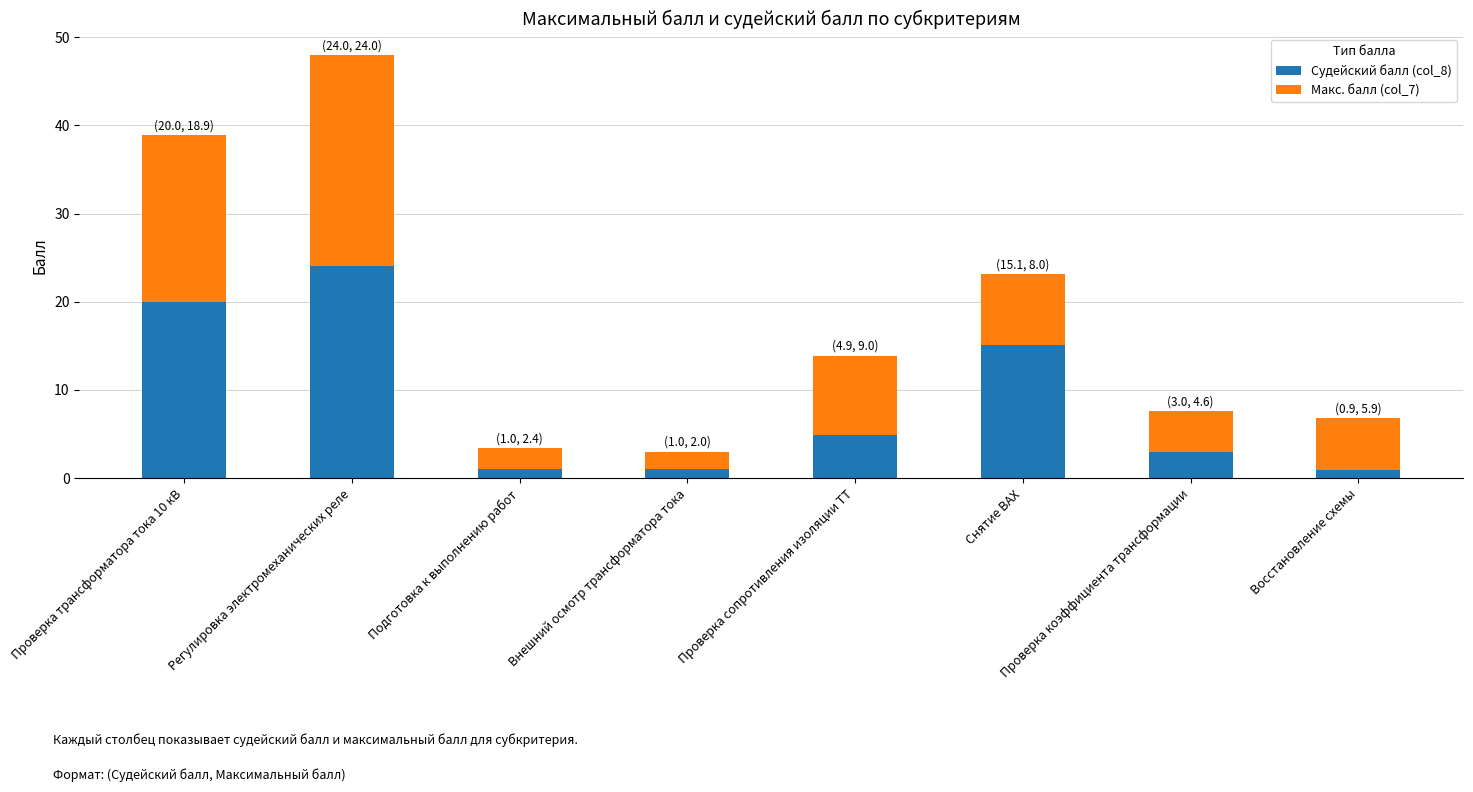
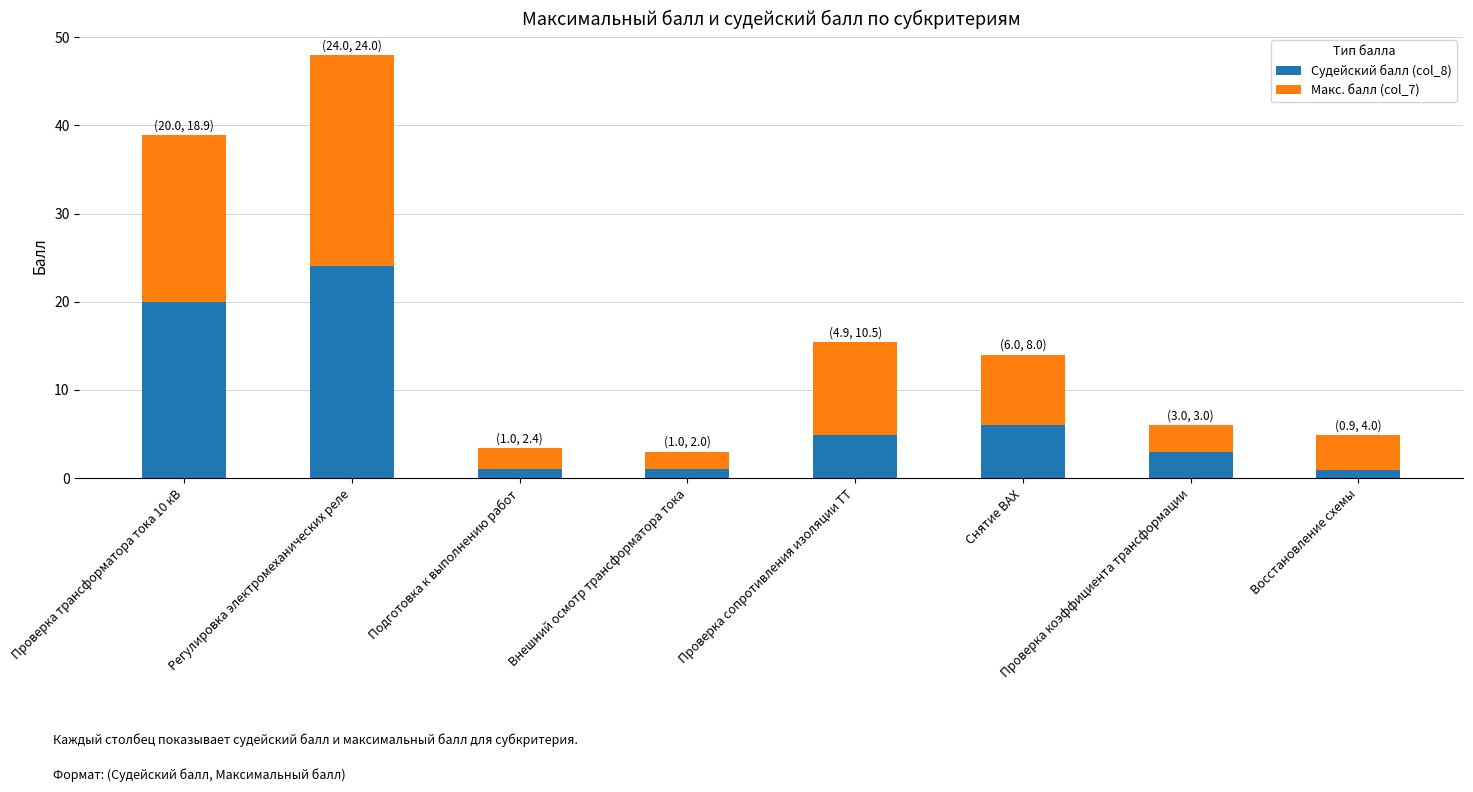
Макс. балл (col_7), Проверка сопротивления изоляции ТТ: 9.0 -> 10.5
Судейский балл (col_8), Снятие ВАХ: (15.1, 8.0) -> (6.0, 8.0)
Макс. балл (col_7), Проверка коэффициента трансформации: 4.6 -> 3.0
Макс. балл (col_7), Восстановление схемы: 5.9 -> 4.0
